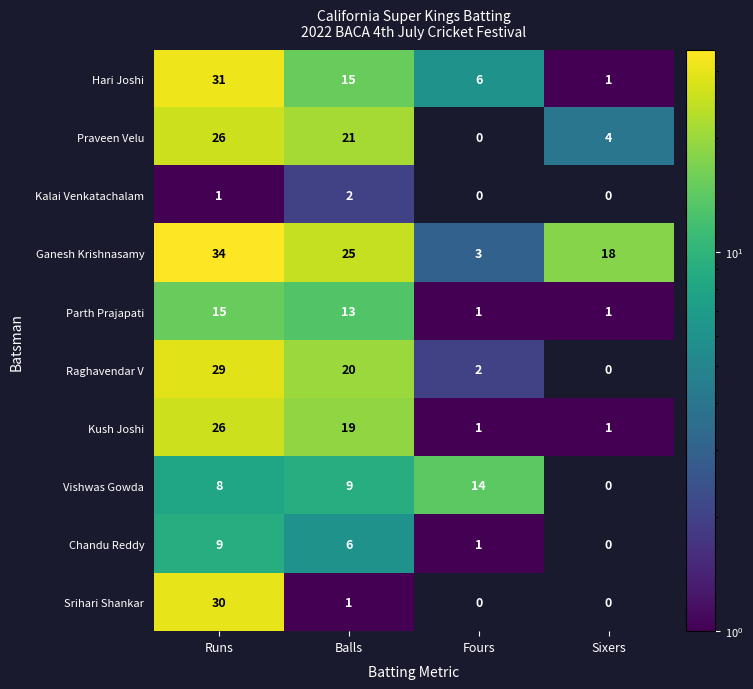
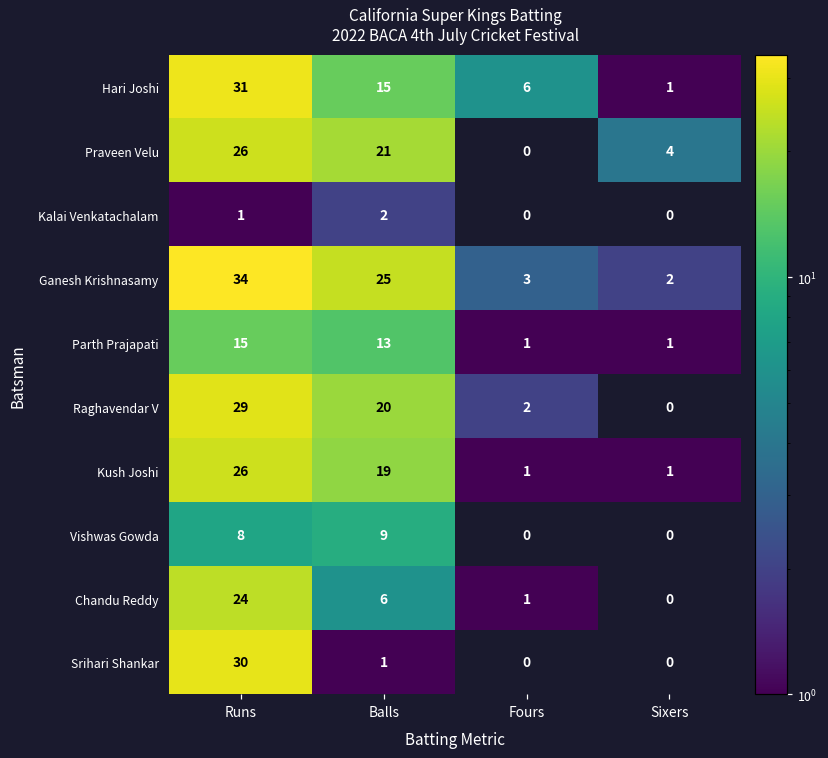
Ganesh Krishnasamy, Sixers: 18 -> 2
Vishwas Gowda, Fours: 14 -> 0
Chandu Reddy, Runs: 9 -> 24
